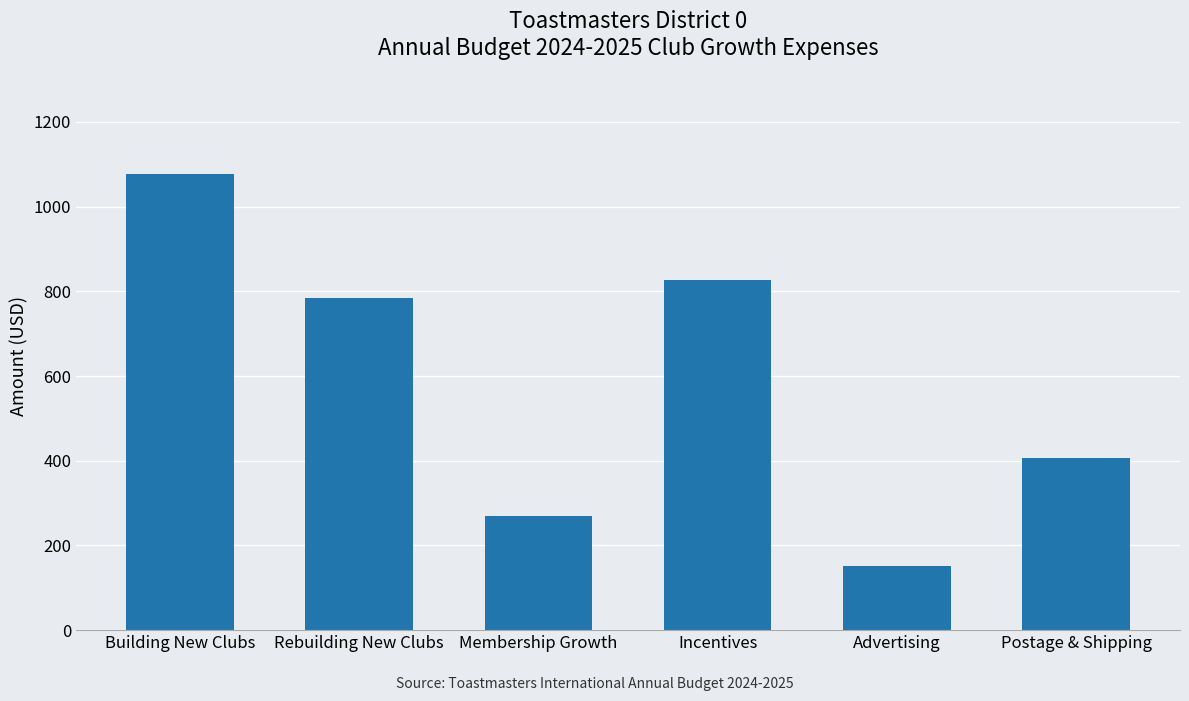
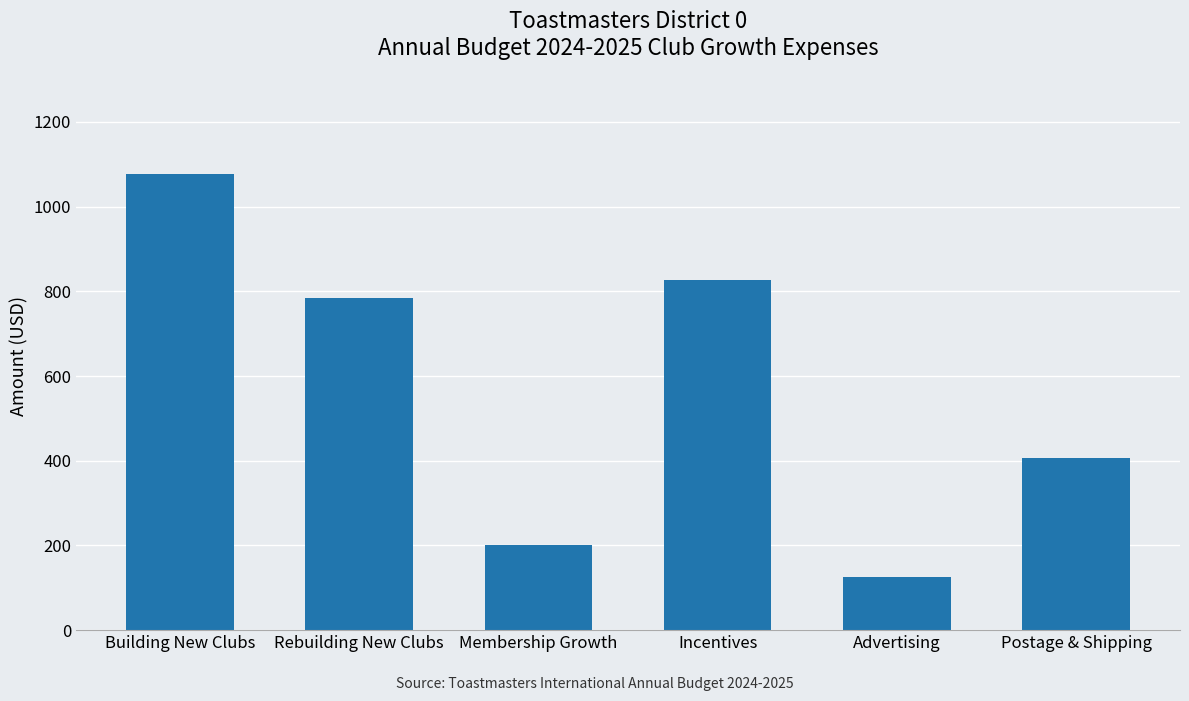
Membership Growth: 270 -> 200
Advertising: 150 -> 130
